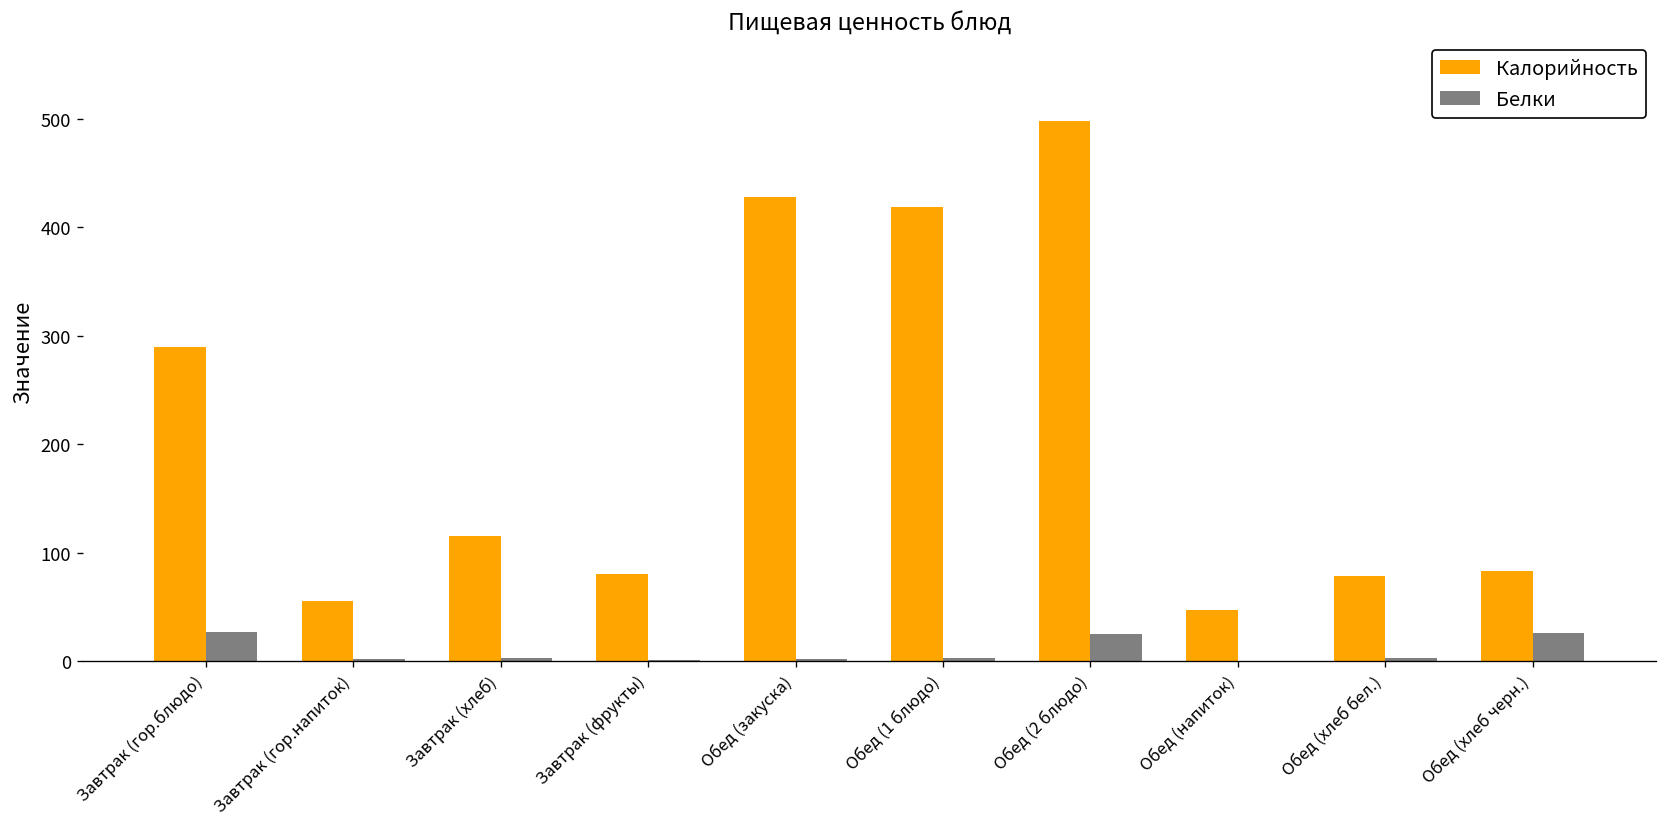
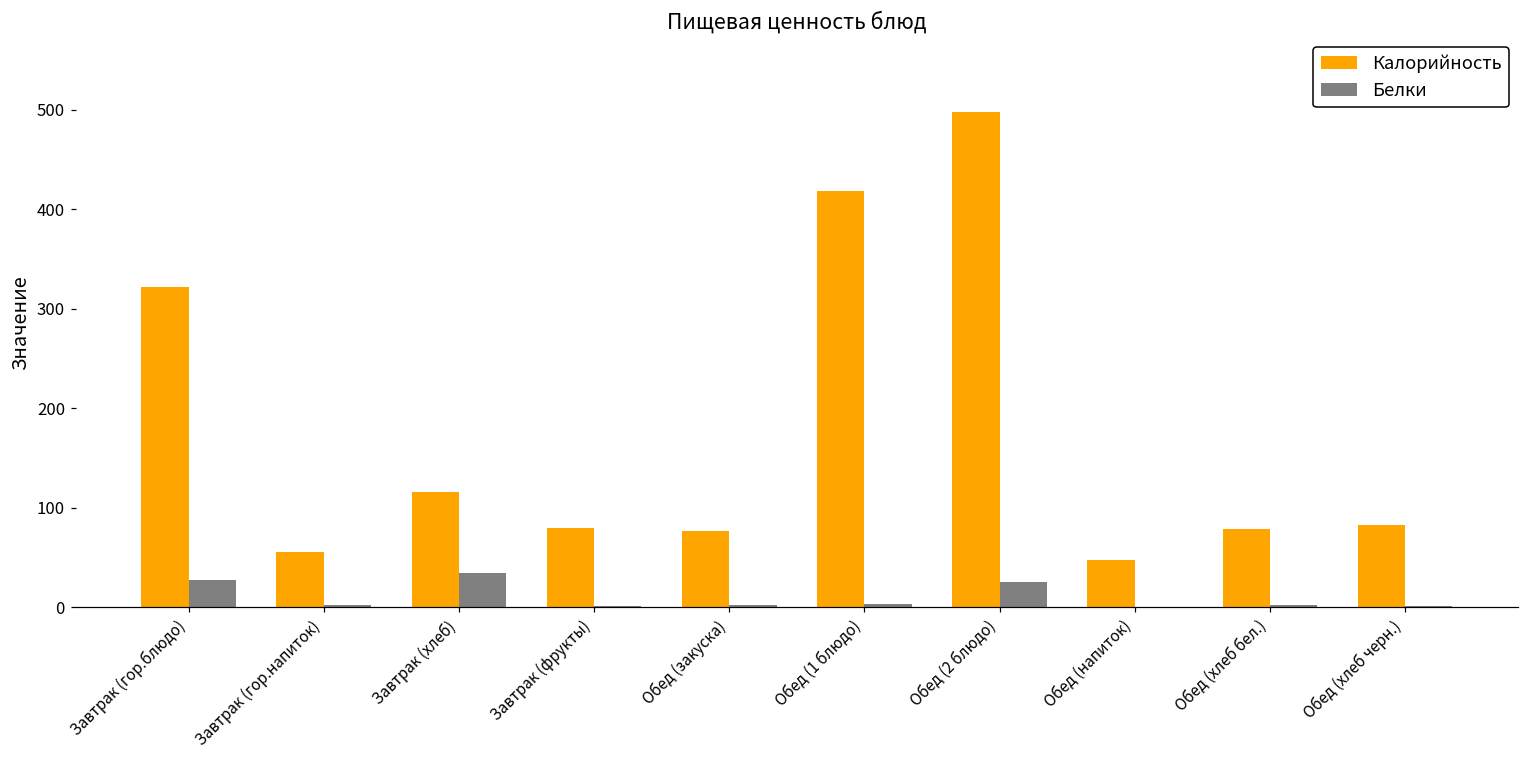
Калорийность, Завтрак (гор.блюдо): 290 -> 320
Белки, Завтрак (хлеб): 0 -> 30
Калорийность, Обед (закуска): 430 -> 80
Белки, Обед (хлеб черн.): 30 -> 0
